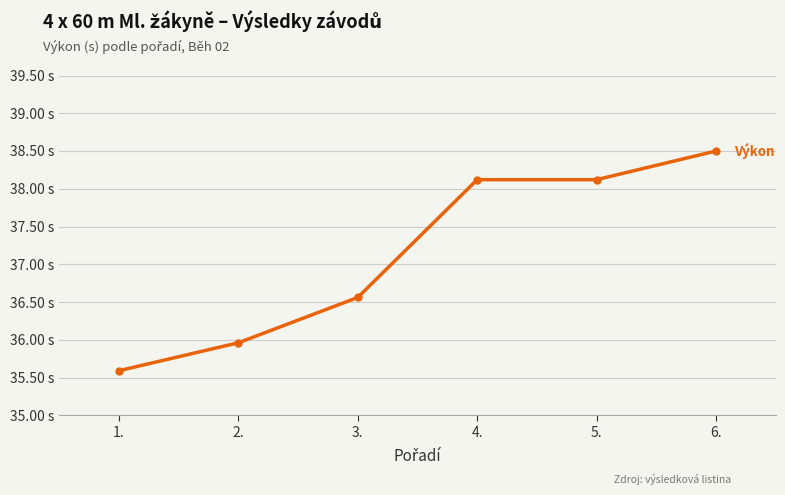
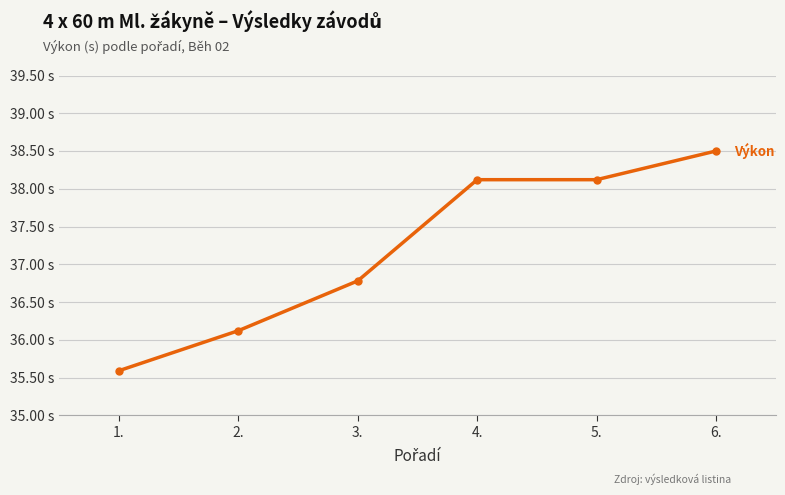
2.: 36.0 s -> 36.1 s
3.: 36.6 s -> 36.8 s
